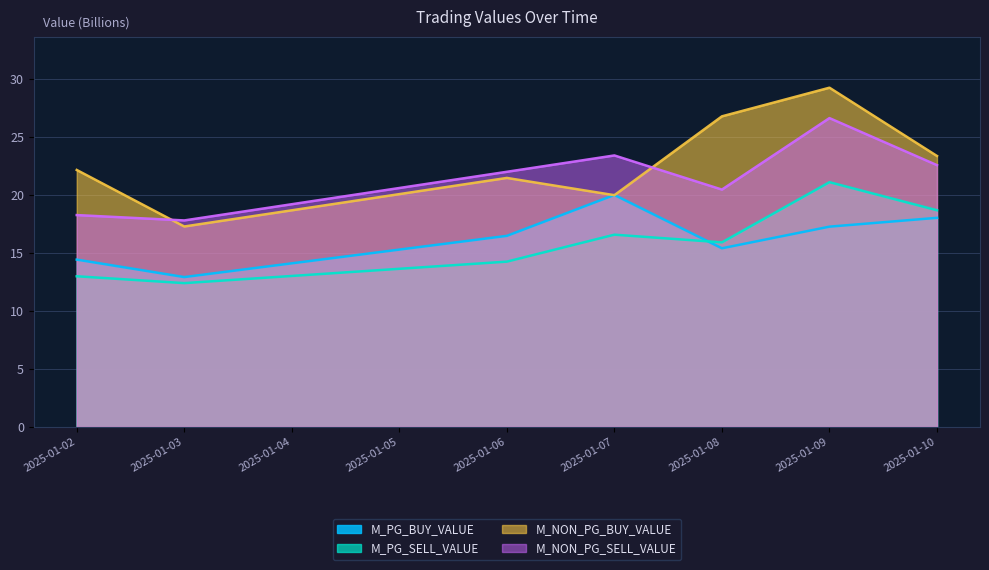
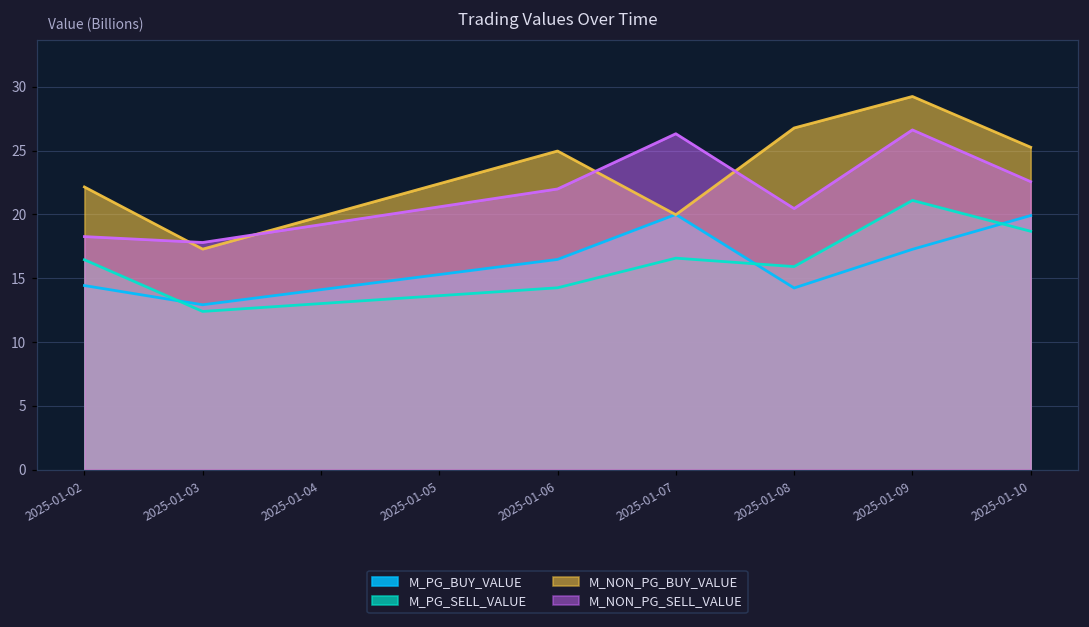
M_PG_SELL_VALUE, 2025-01-02: 13.0 -> 16.4
M_NON_PG_BUY_VALUE, 2025-01-06: 21.5 -> 25.0
M_NON_PG_SELL_VALUE, 2025-01-07: 23.4 -> 26.3
M_PG_BUY_VALUE, 2025-01-08: 15.4 -> 14.2
M_PG_BUY_VALUE, 2025-01-10: 18.0 -> 19.9
M_NON_PG_BUY_VALUE, 2025-01-10: 23.4 -> 25.3
